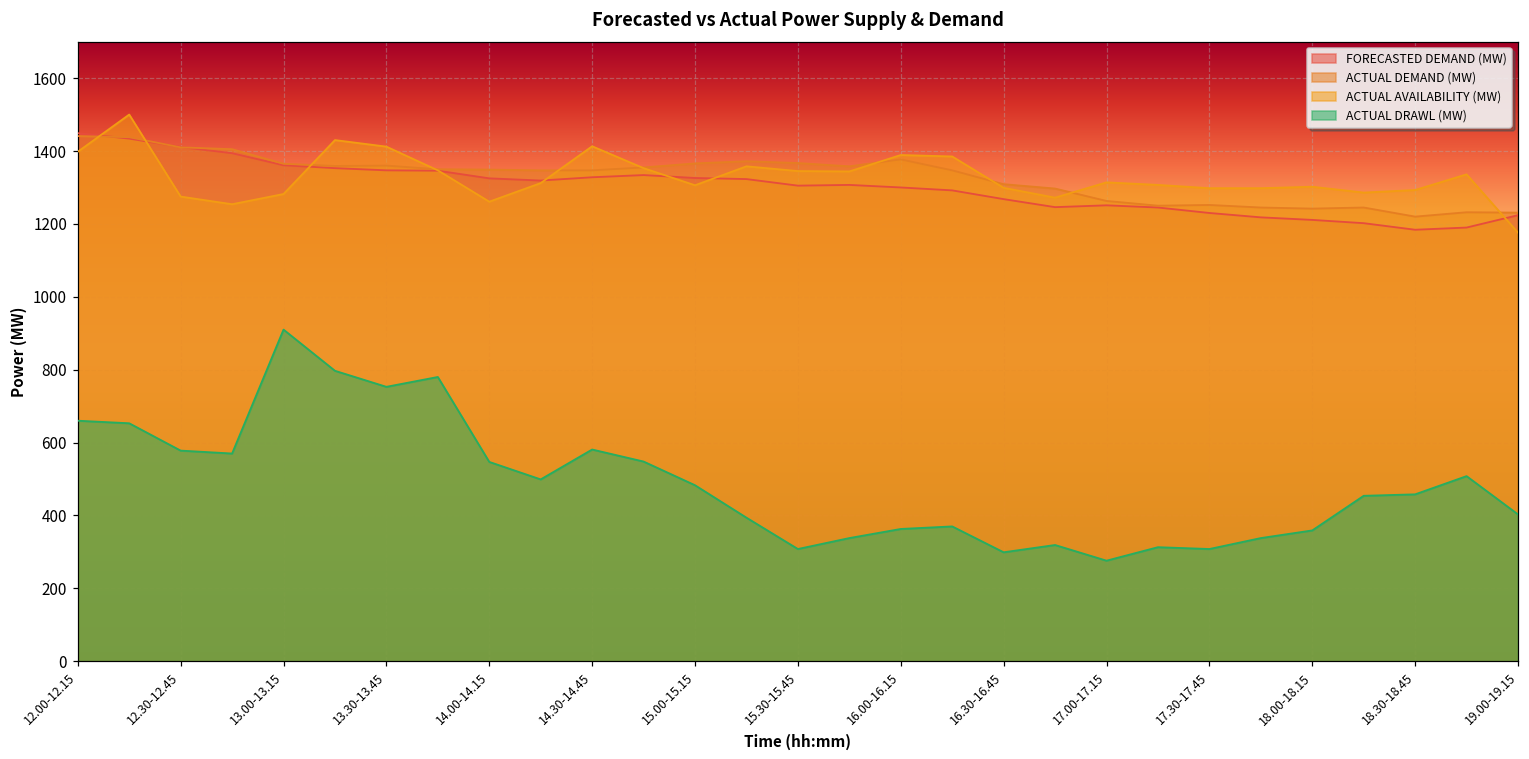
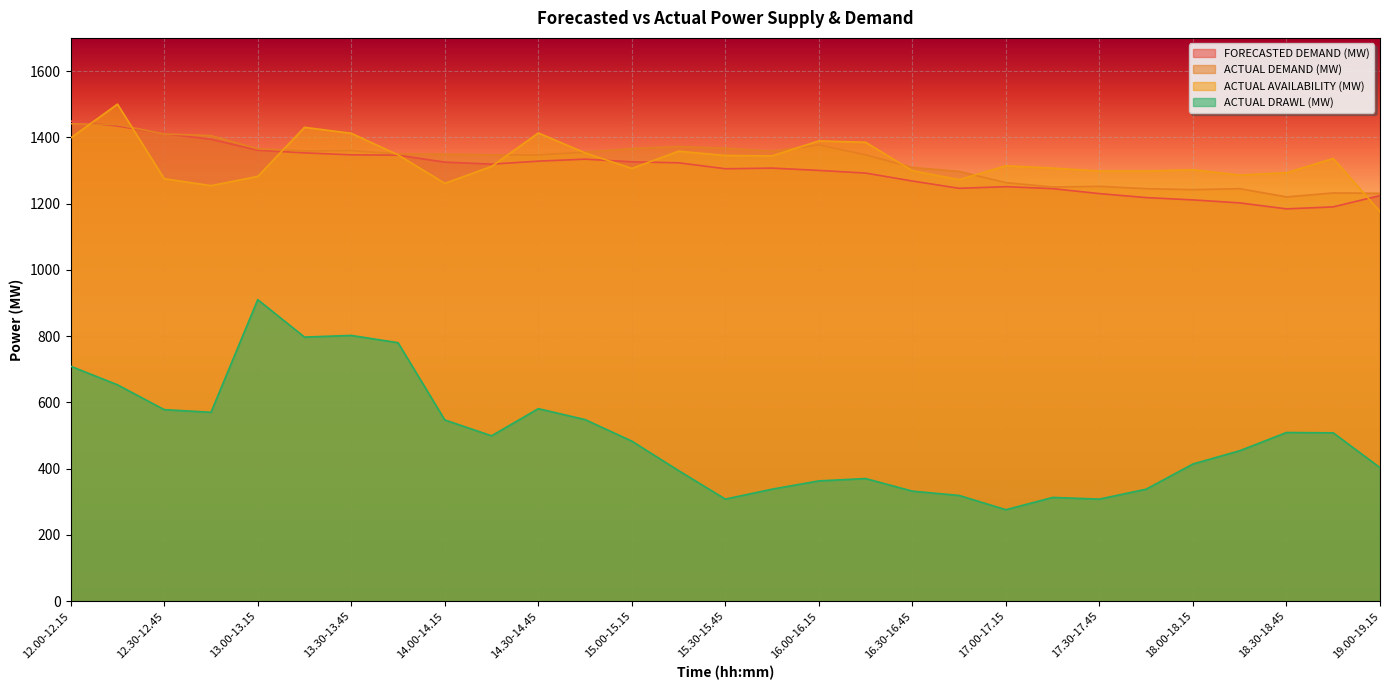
ACTUAL DRAWL (MW), 12.00-12.15: 660 -> 710
ACTUAL DRAWL (MW), 13.30-13.45: 750 -> 800
ACTUAL DRAWL (MW), 16.30-16.45: 300 -> 330
ACTUAL DRAWL (MW), 18.00-18.15: 360 -> 410
ACTUAL DRAWL (MW), 18.30-18.45: 460 -> 510
